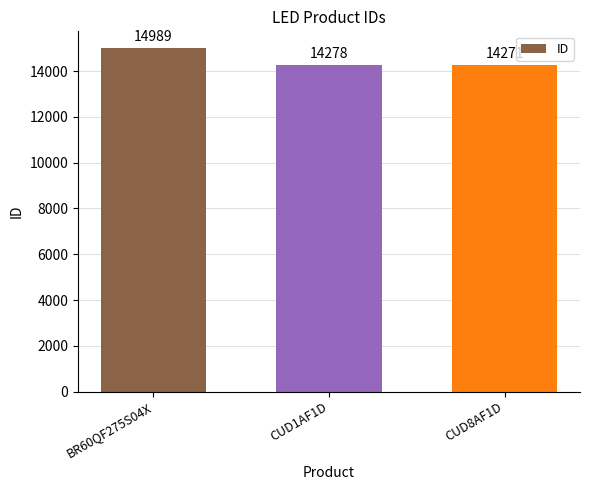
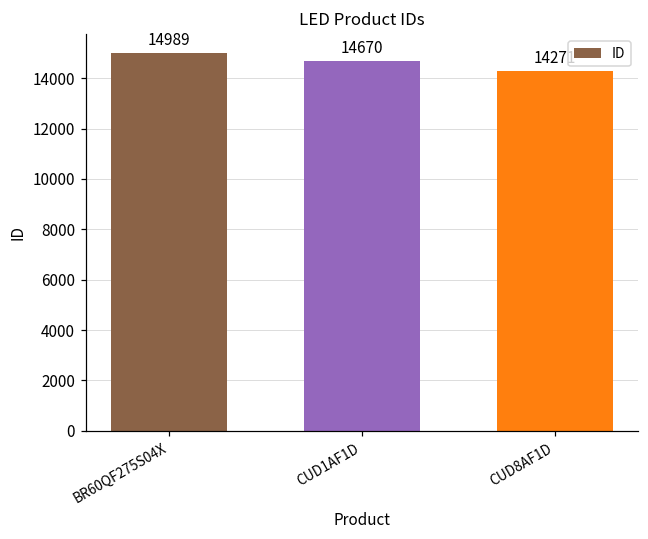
CUD1AF1D: 14278 -> 14670
